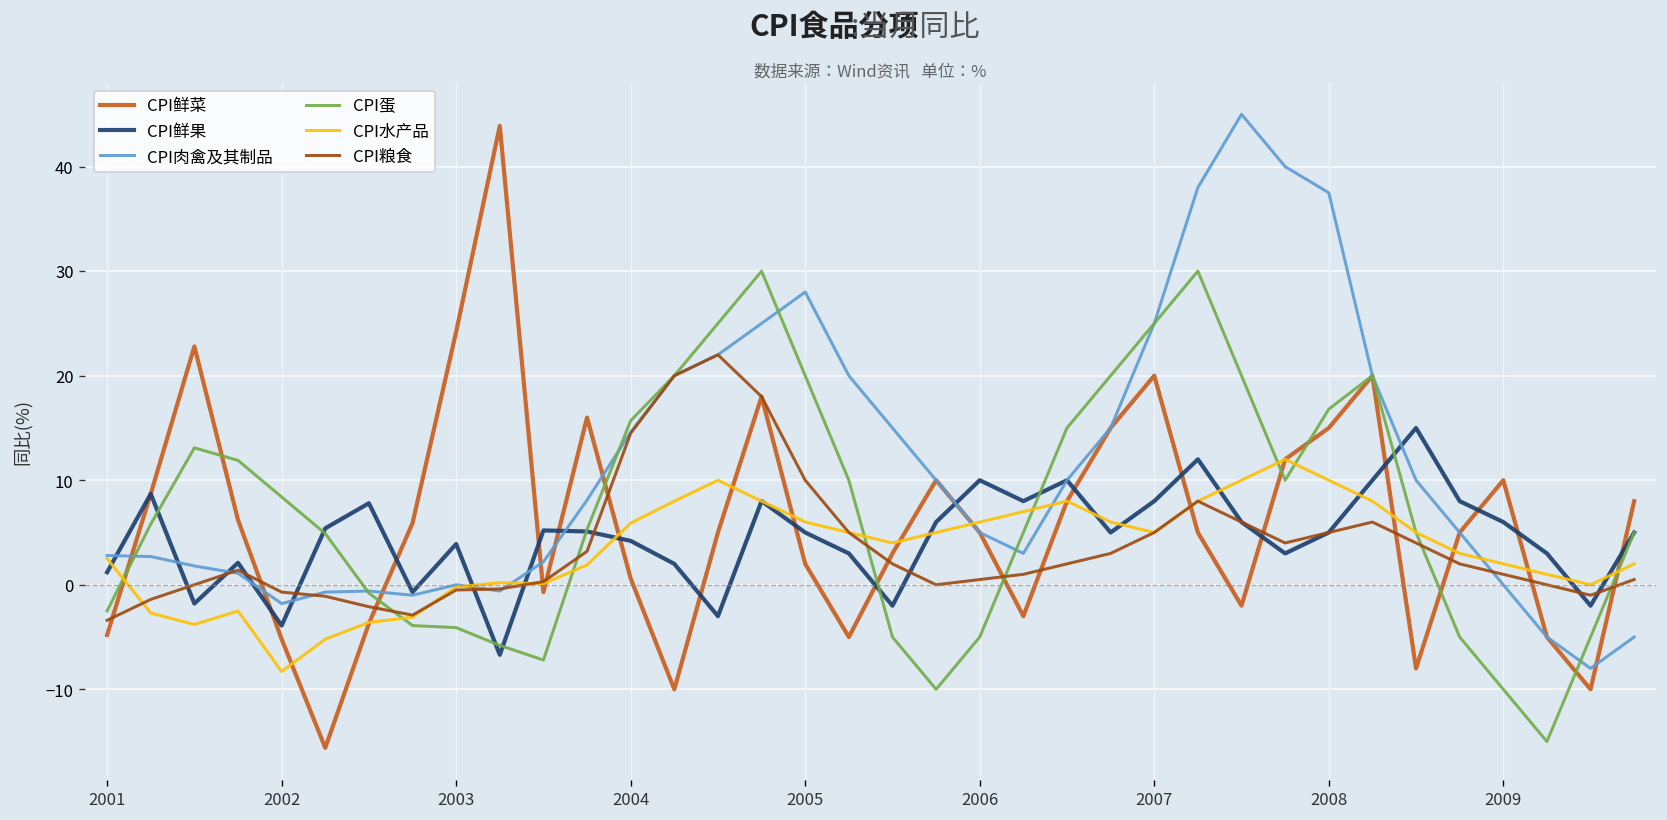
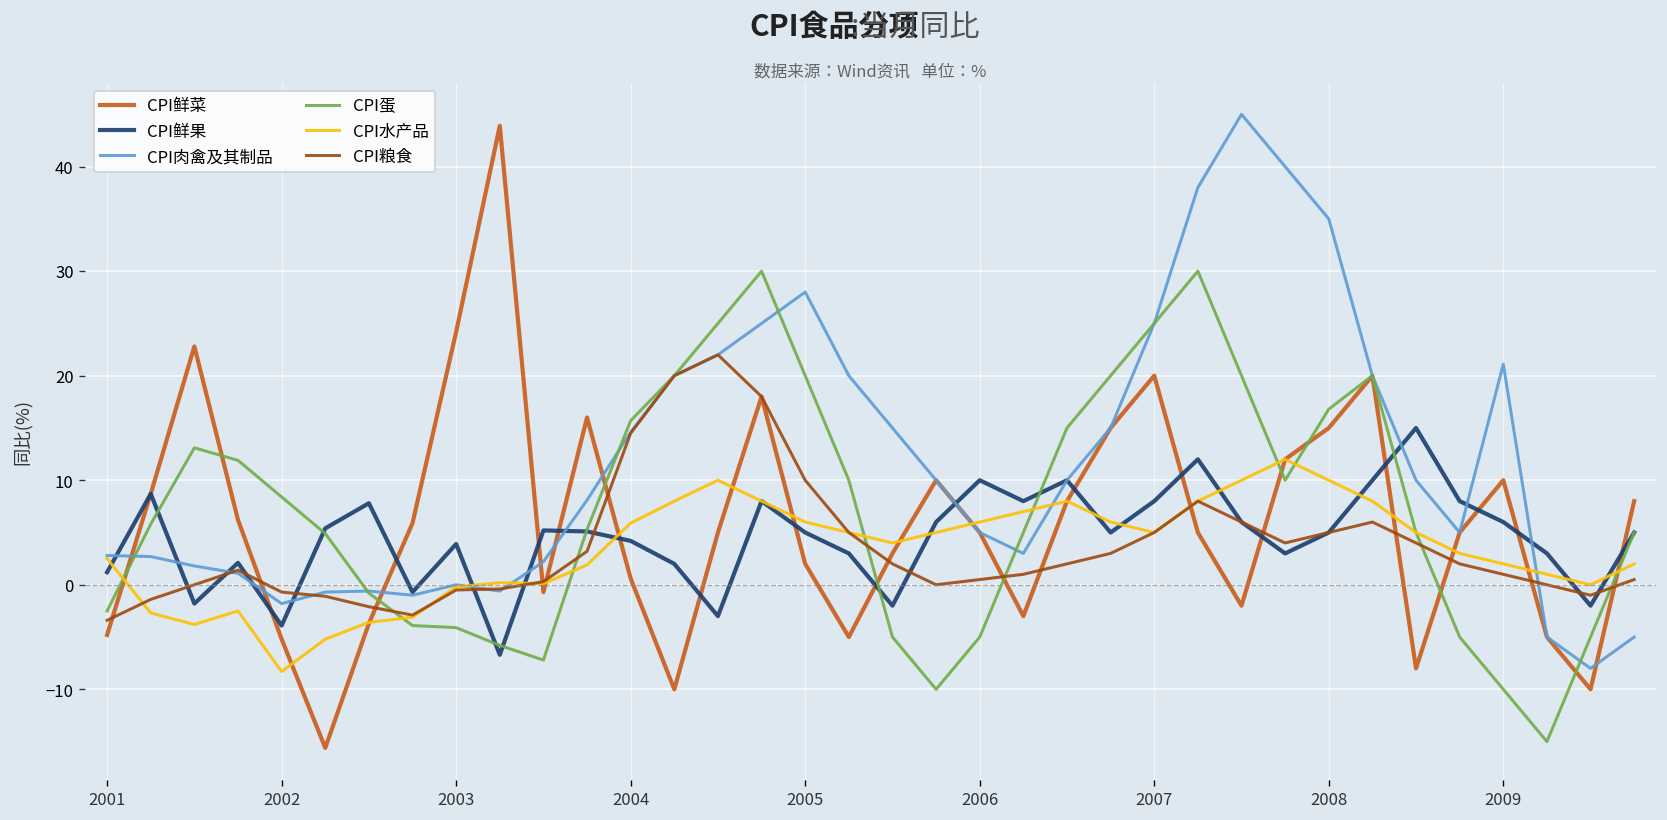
CPI肉禽及其制品, 2008: 38 -> 35
CPI肉禽及其制品, 2009: 0 -> 21
